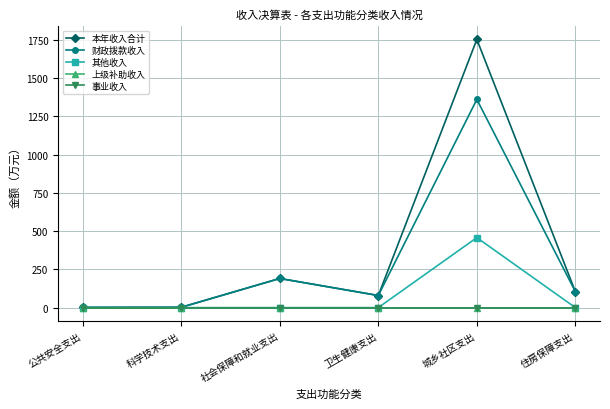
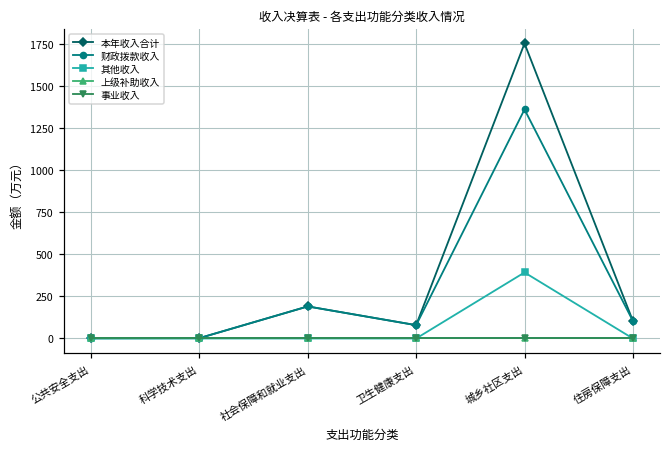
其他收入, 城乡社区支出: 460 -> 390
